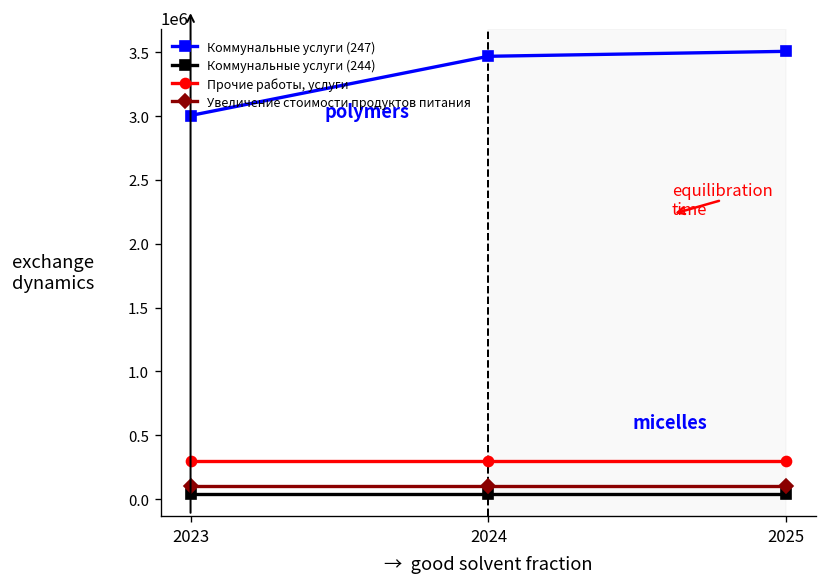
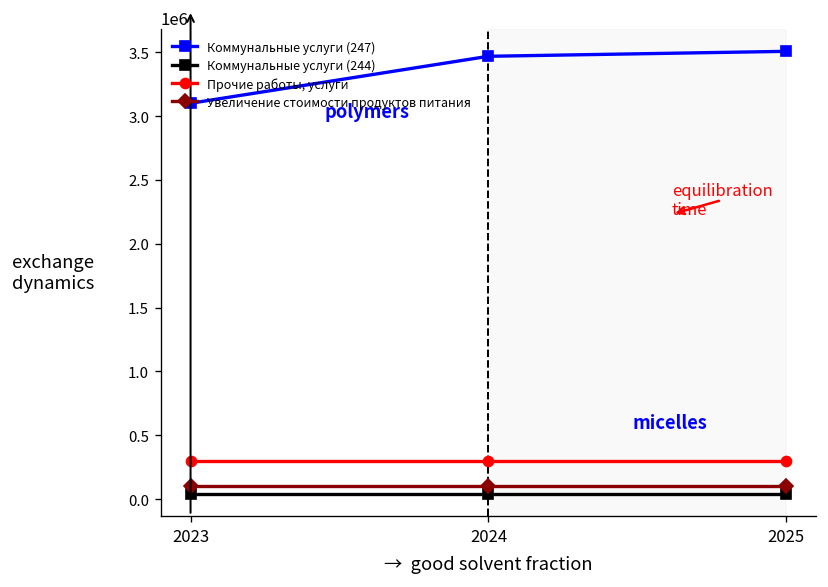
Коммунальные услуги (247), 2023: 3000000 -> 3100000
